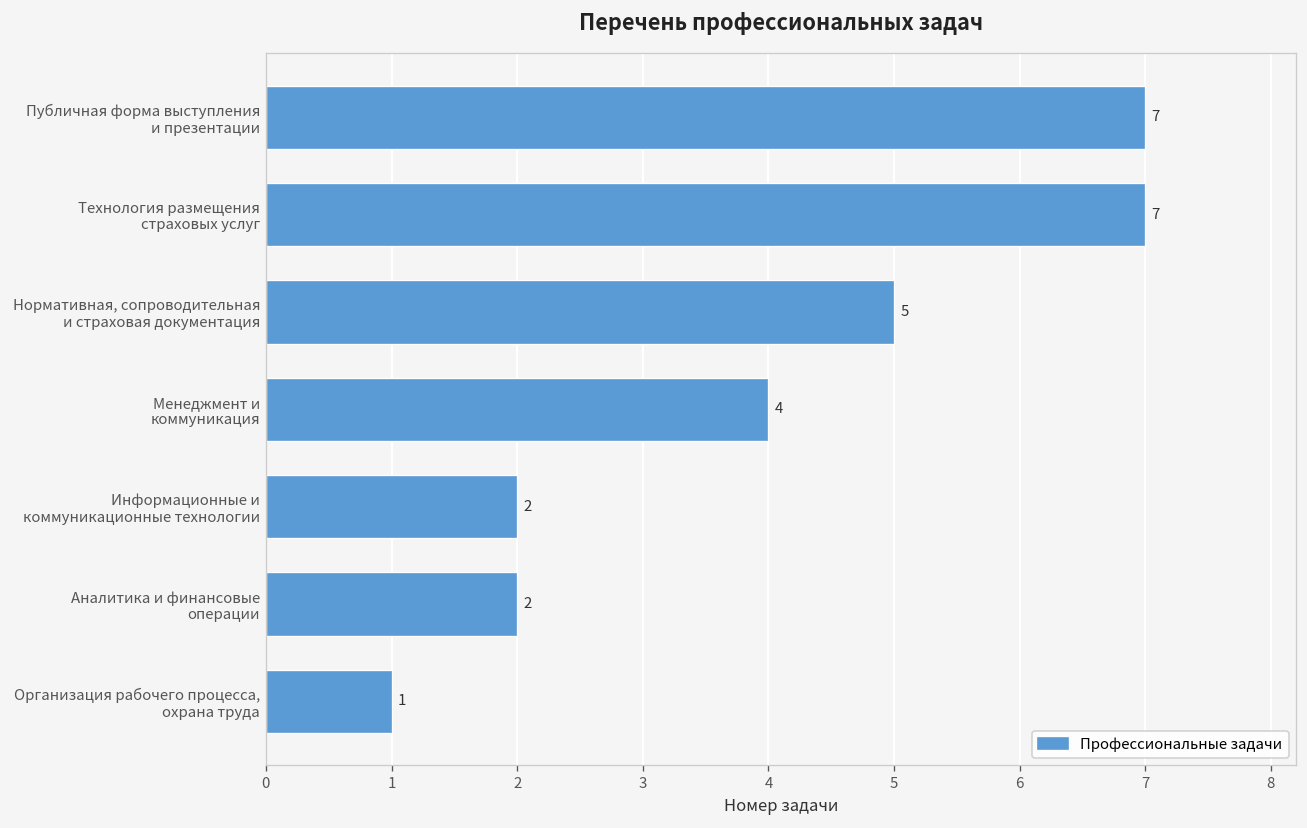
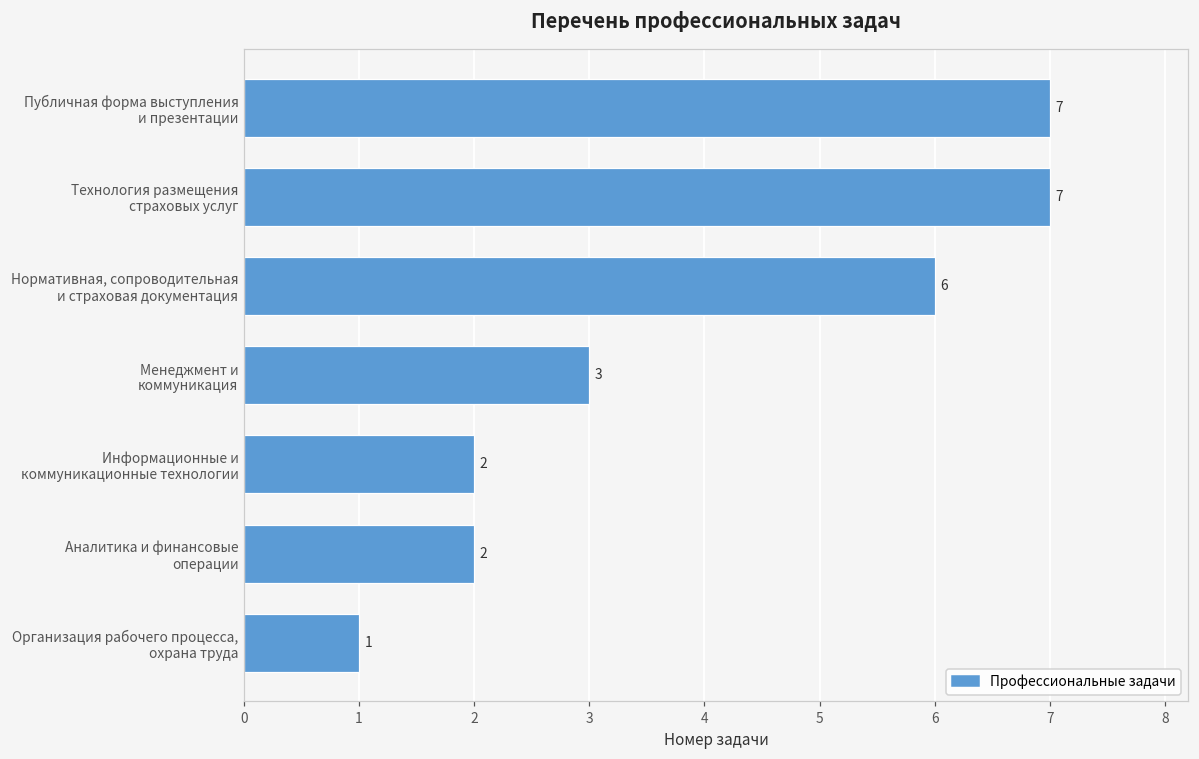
Нормативная, сопроводительная и страховая документация: 5 -> 6
Менеджмент и коммуникация: 4 -> 3
